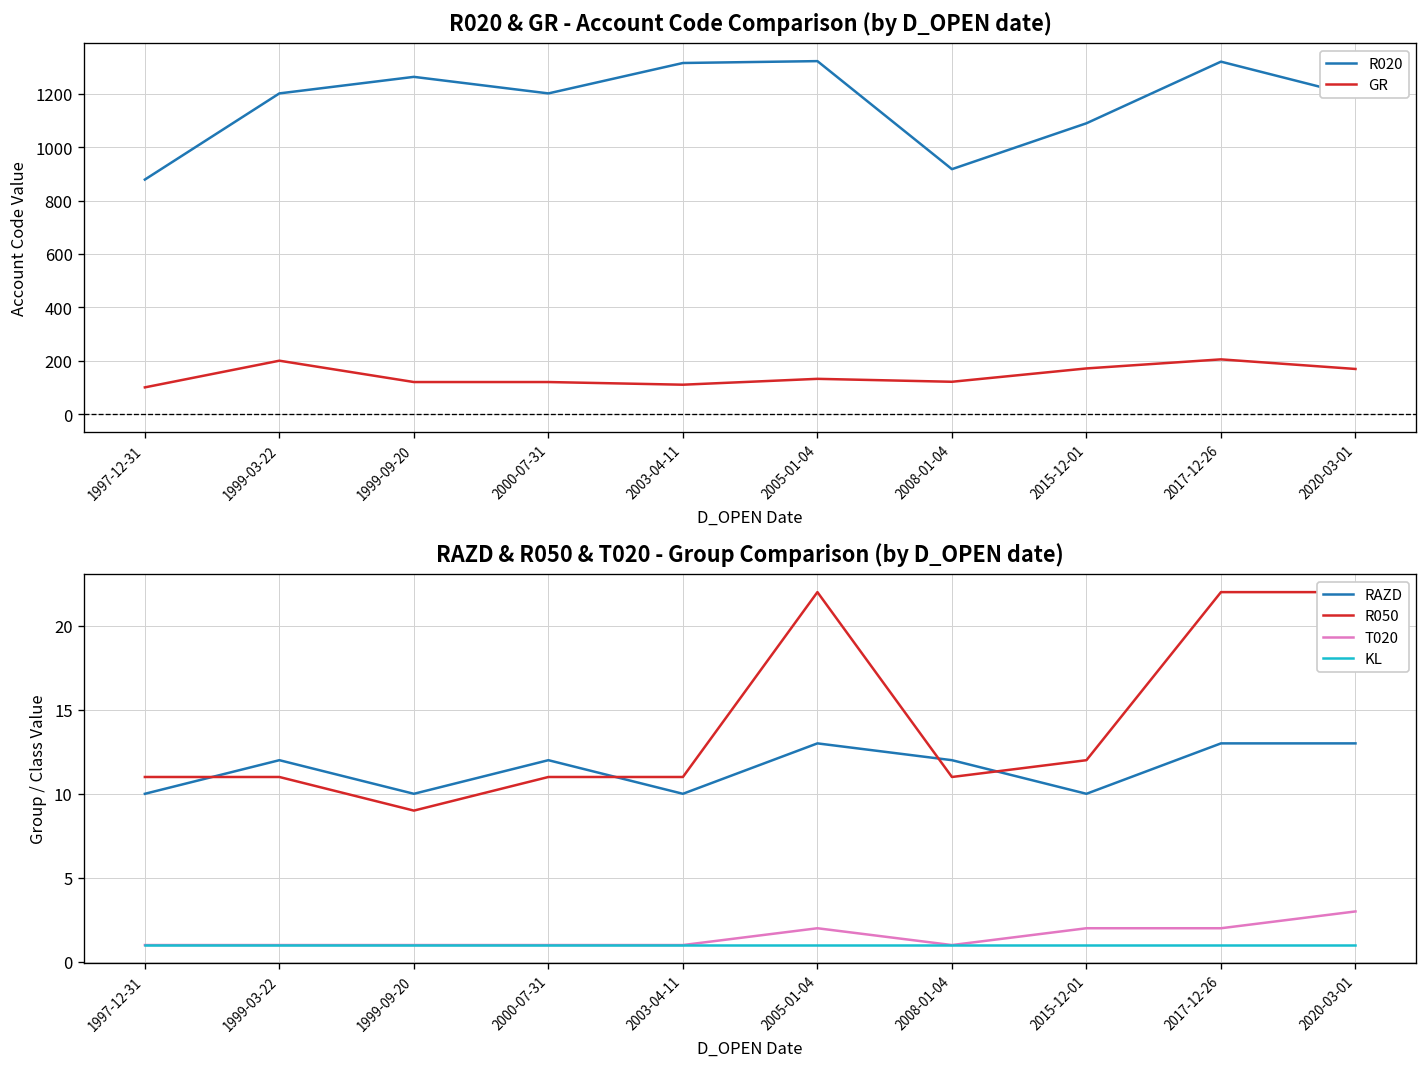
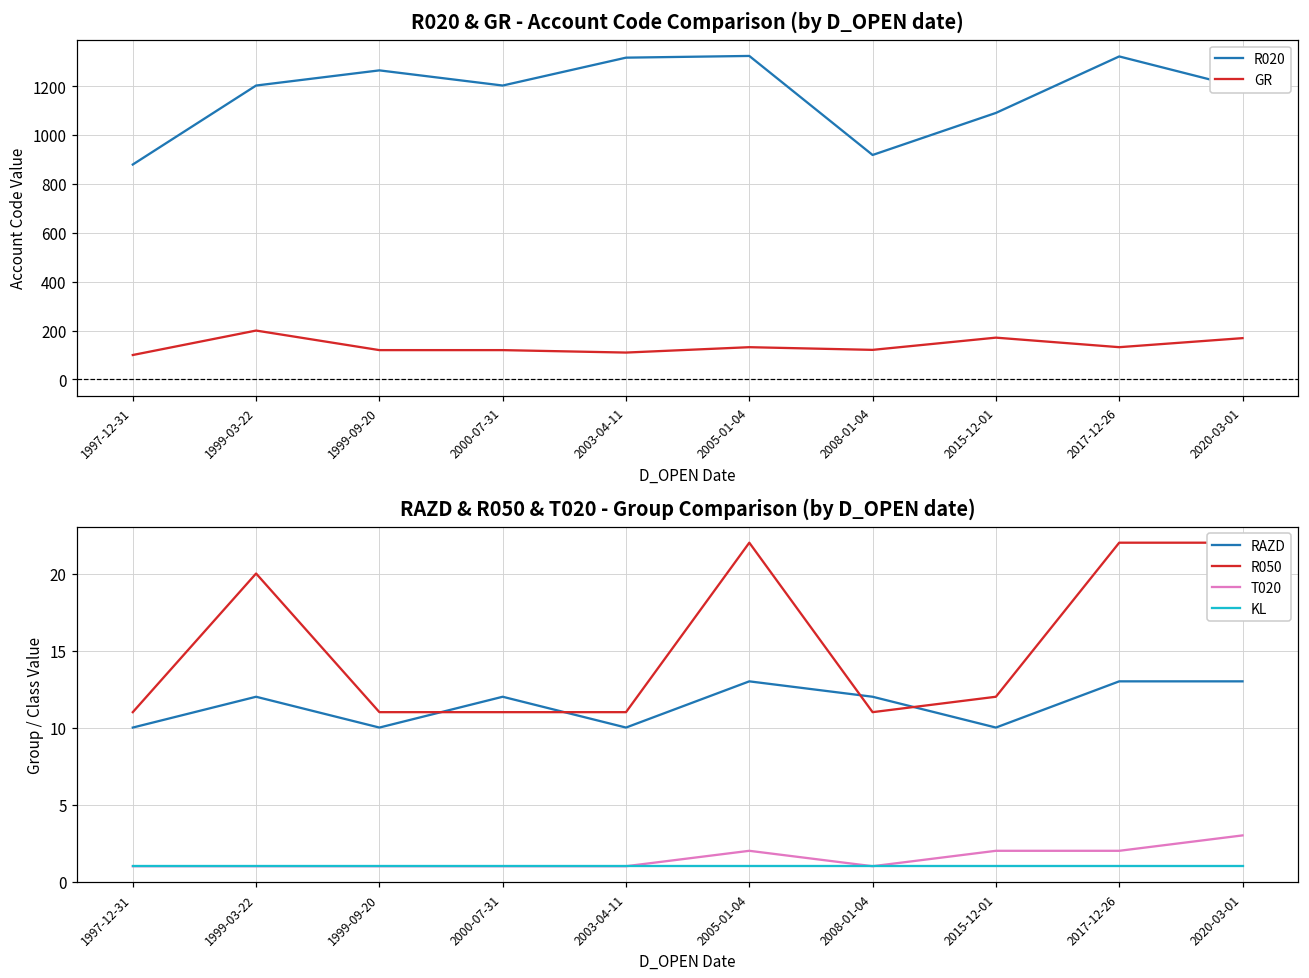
R020 & GR - Account Code Comparison (by D_OPEN date), GR, 2017-12-26: 210 -> 130
RAZD & R050 & T020 - Group Comparison (by D_OPEN date), R050, 1999-03-22: 11 -> 20
RAZD & R050 & T020 - Group Comparison (by D_OPEN date), R050, 1999-09-20: 9 -> 11
